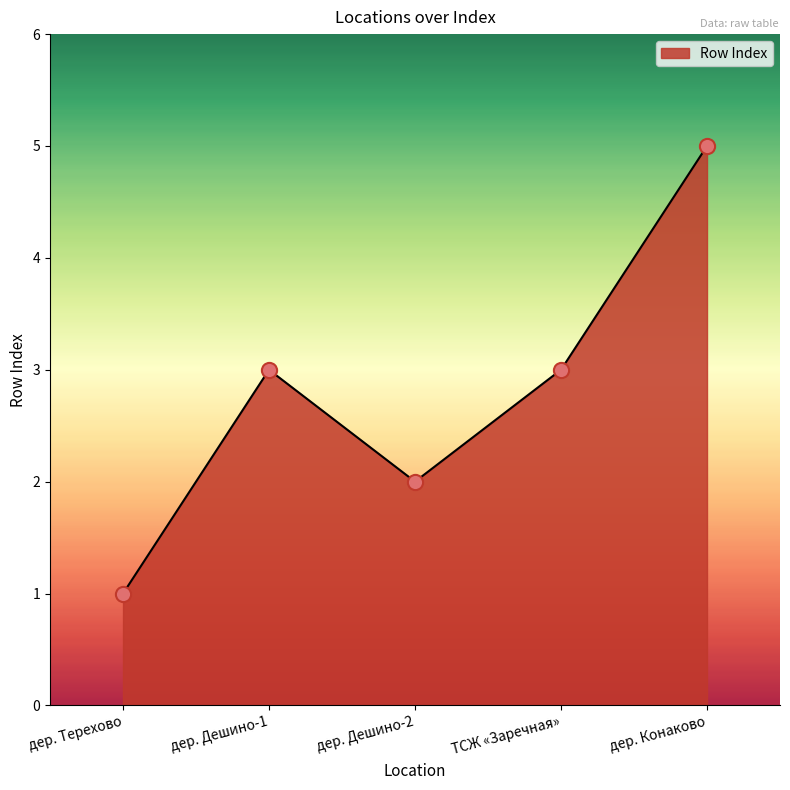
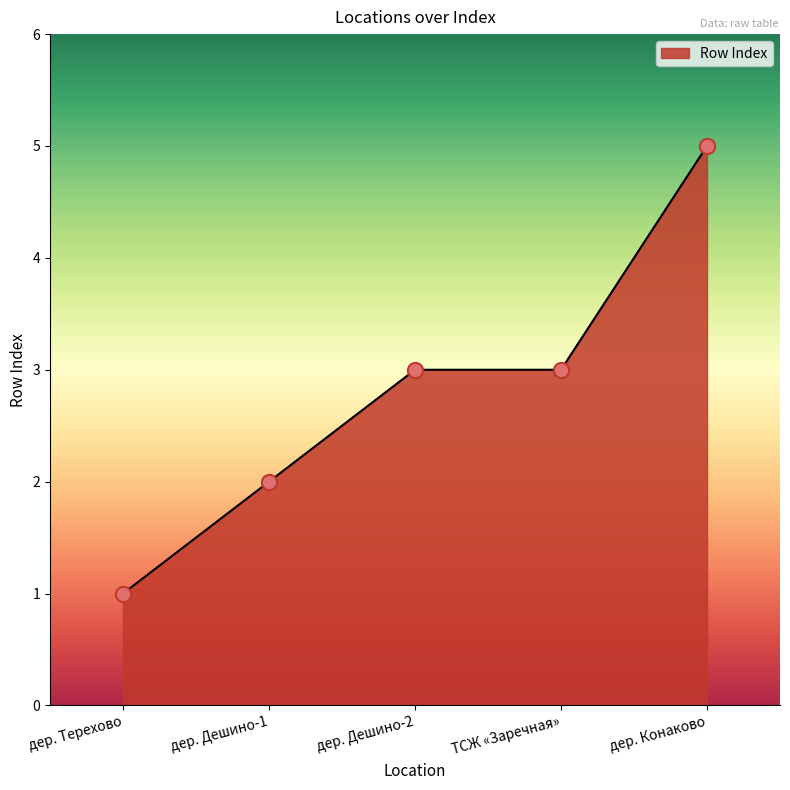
дер. Дешино-1: 3 -> 2
дер. Дешино-2: 2 -> 3
